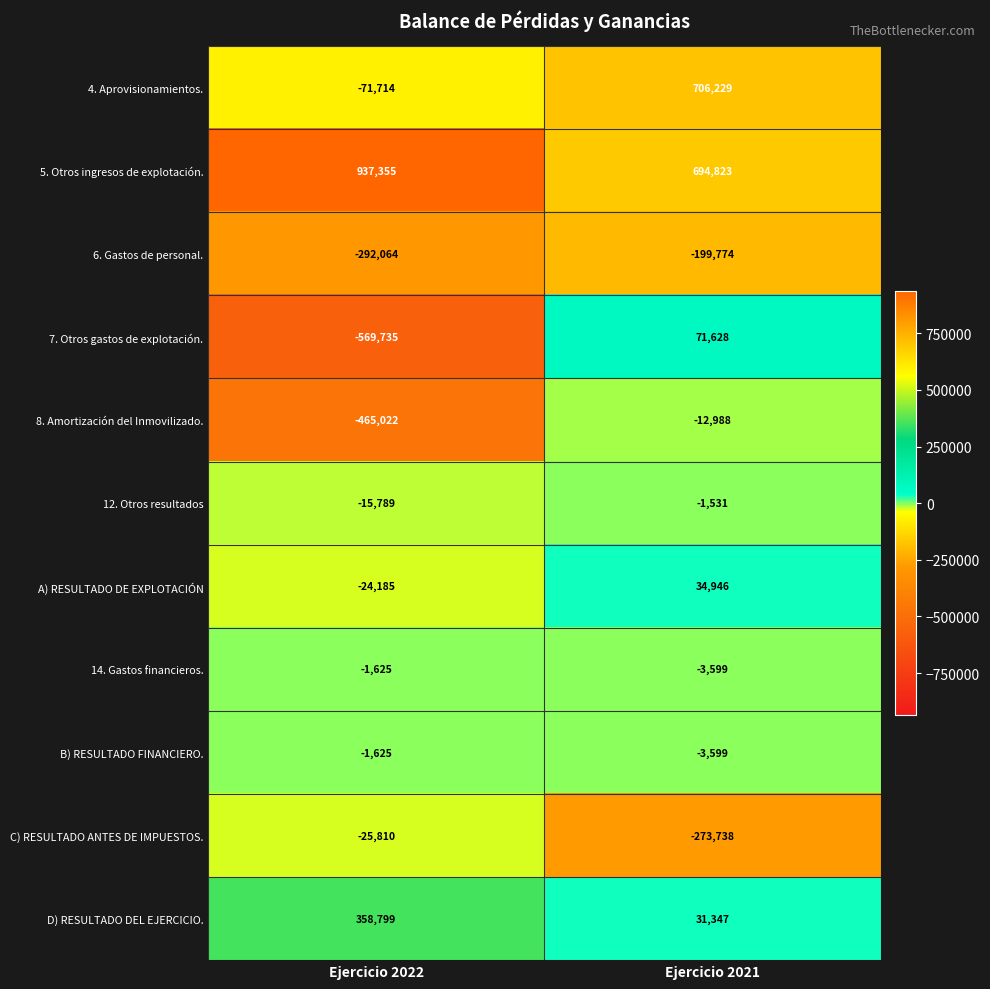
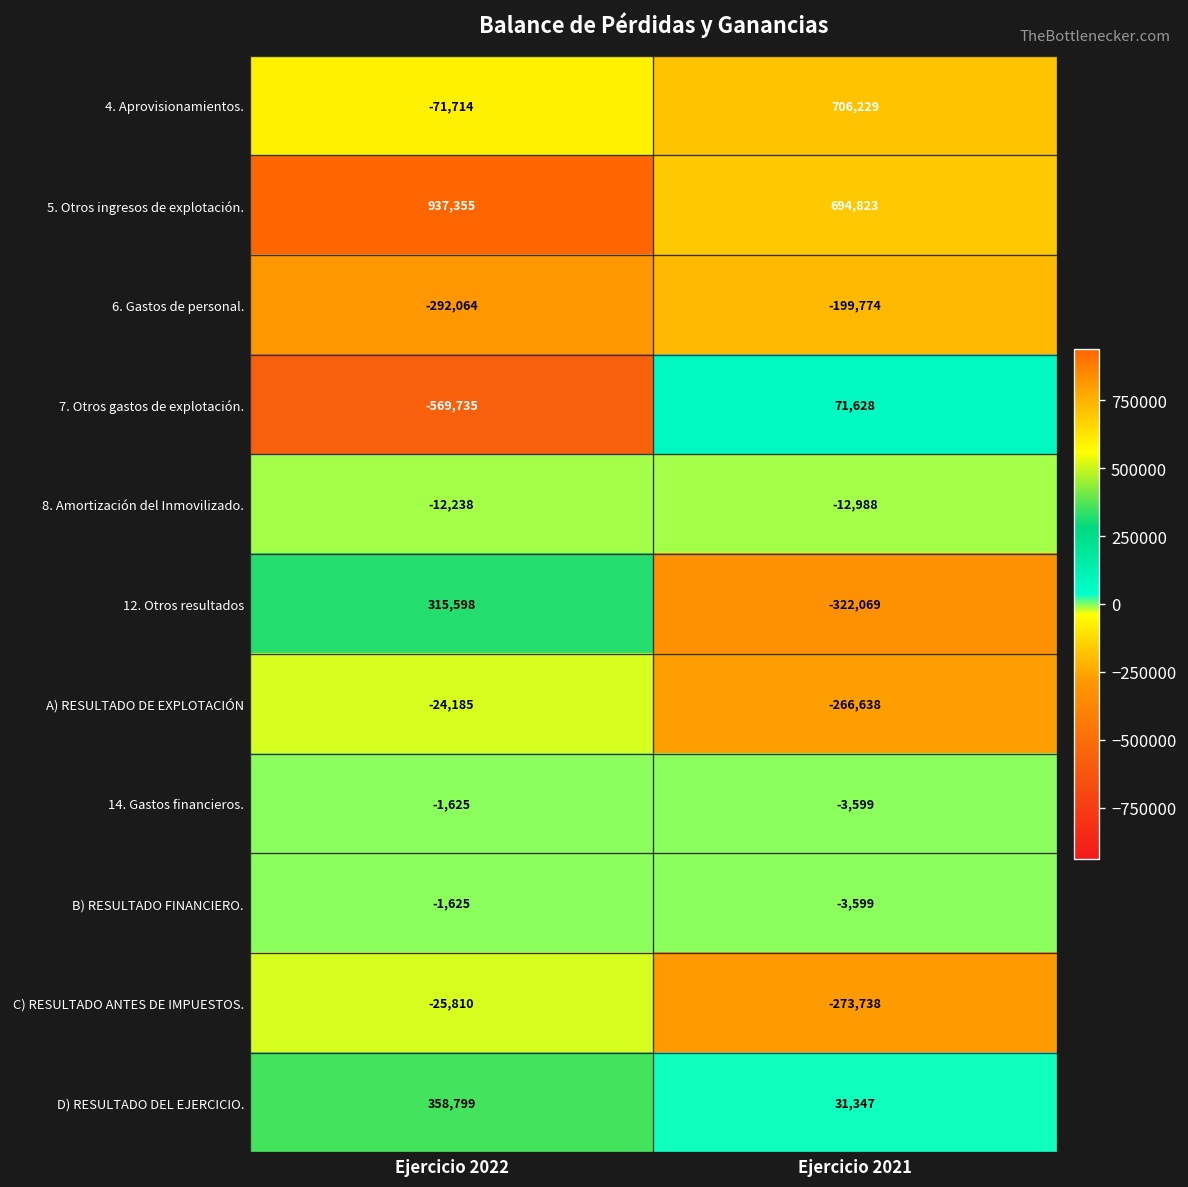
8. Amortización del Inmovilizado., Ejercicio 2022: -465,022 -> -12,238
12. Otros resultados, Ejercicio 2022: -15,789 -> 315,598
12. Otros resultados, Ejercicio 2021: -1,531 -> -322,069
A) RESULTADO DE EXPLOTACIÓN, Ejercicio 2021: 34,946 -> -266,638
